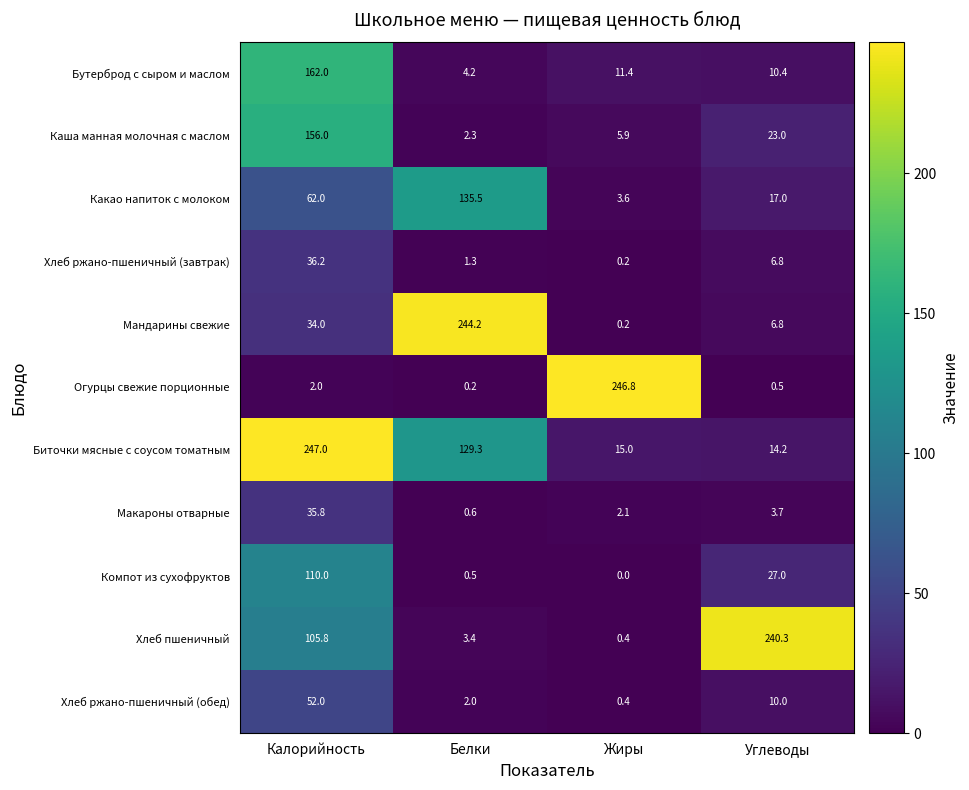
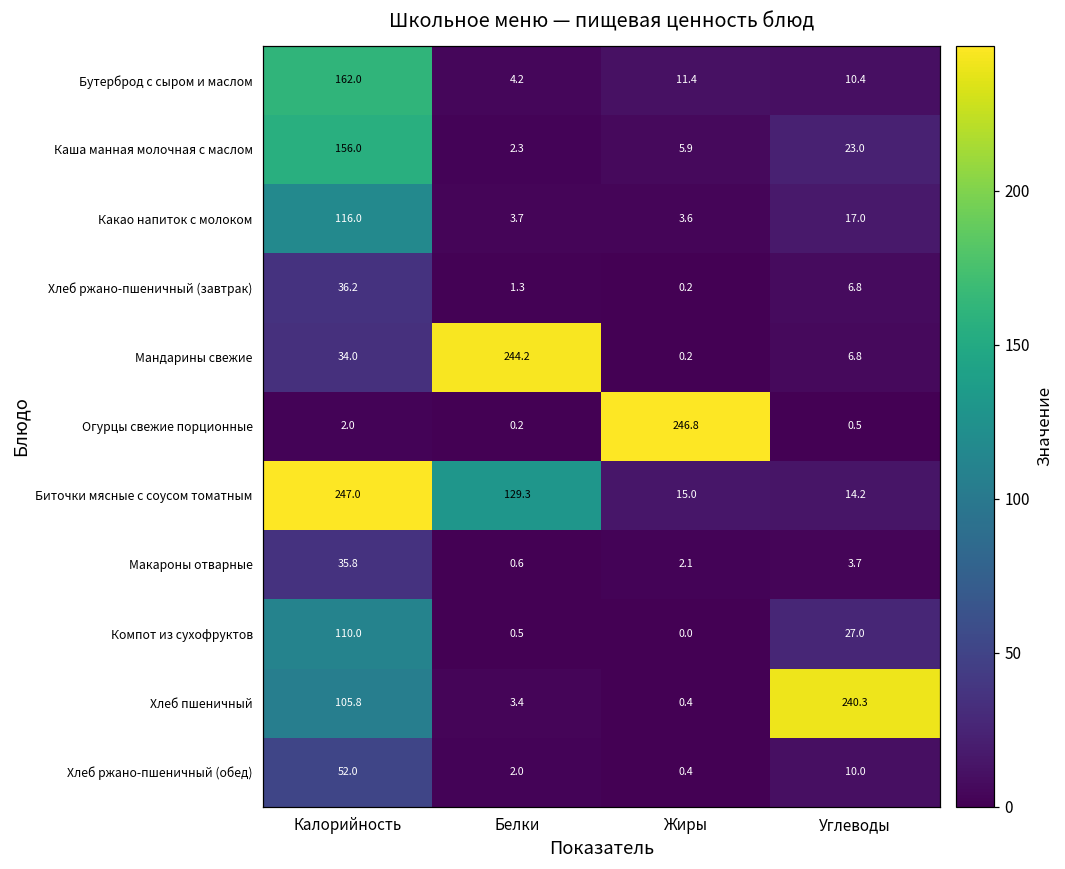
Какао напиток с молоком, Калорийность: 62.0 -> 116.0
Какао напиток с молоком, Белки: 135.5 -> 3.7
